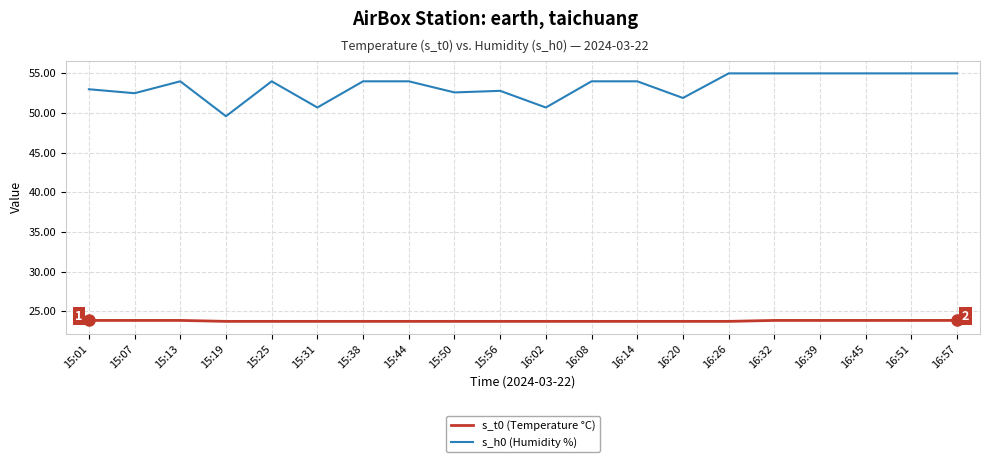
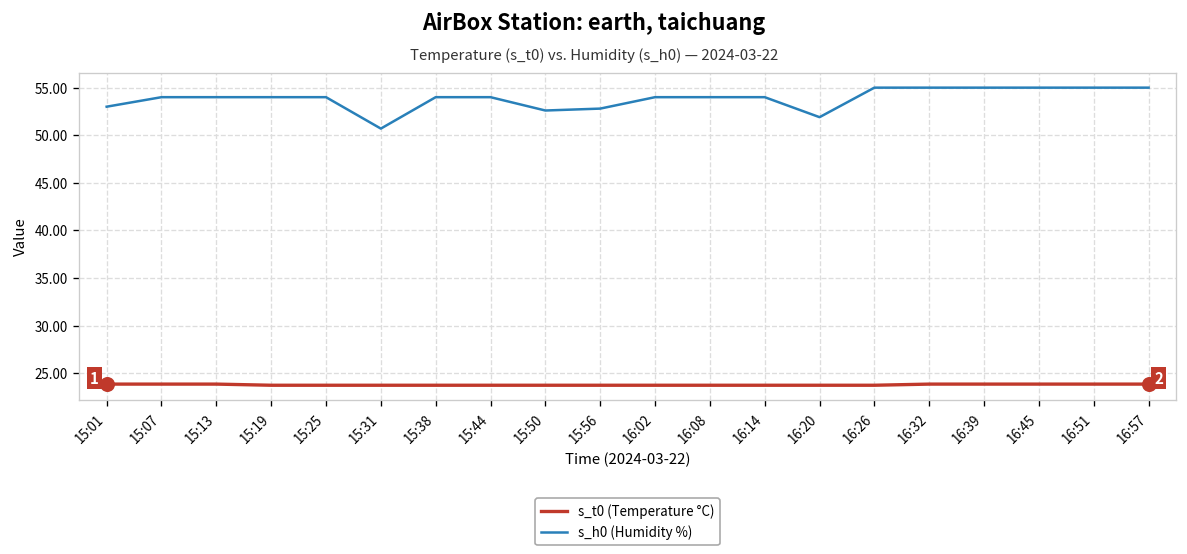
s_h0 (Humidity %), 15:07: 53 -> 54
s_h0 (Humidity %), 15:19: 50 -> 54
s_h0 (Humidity %), 16:02: 51 -> 54
